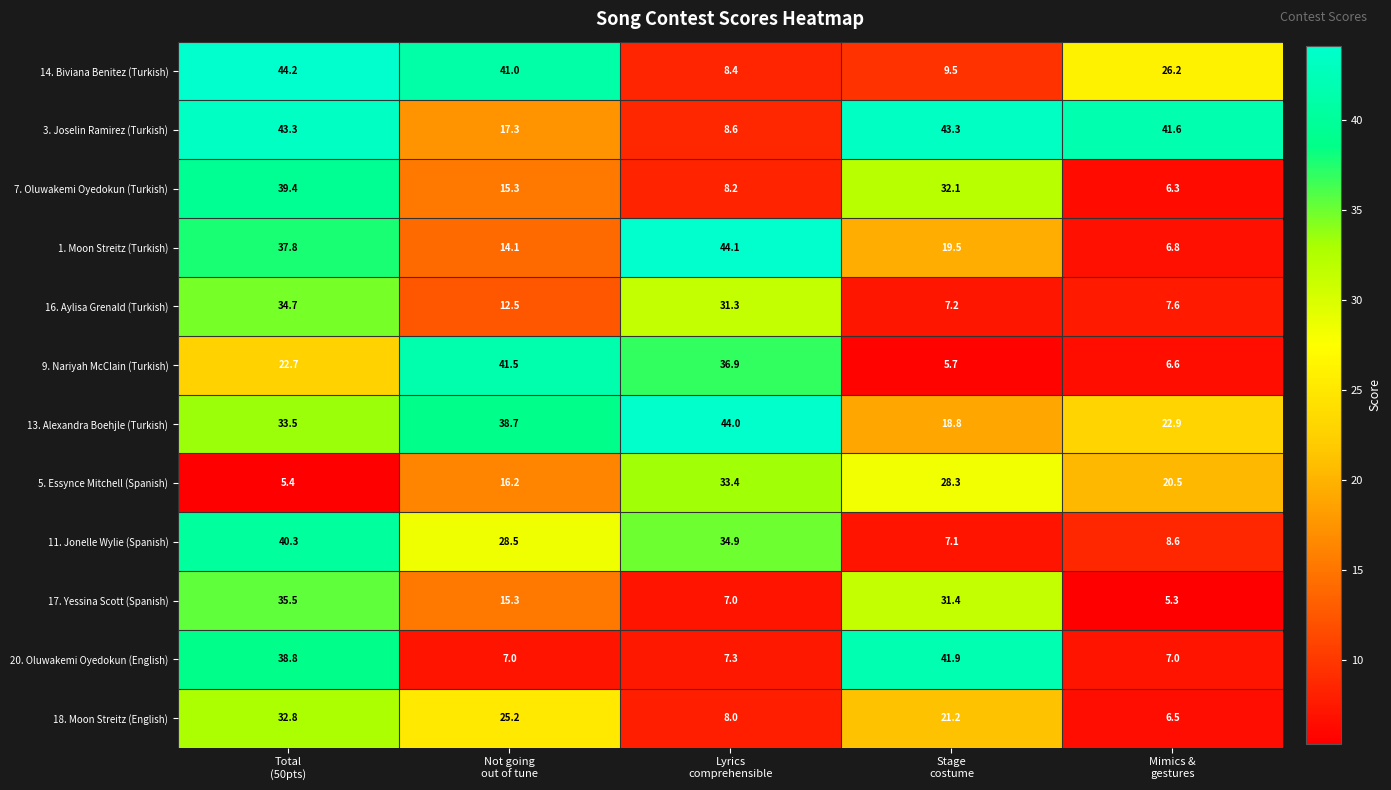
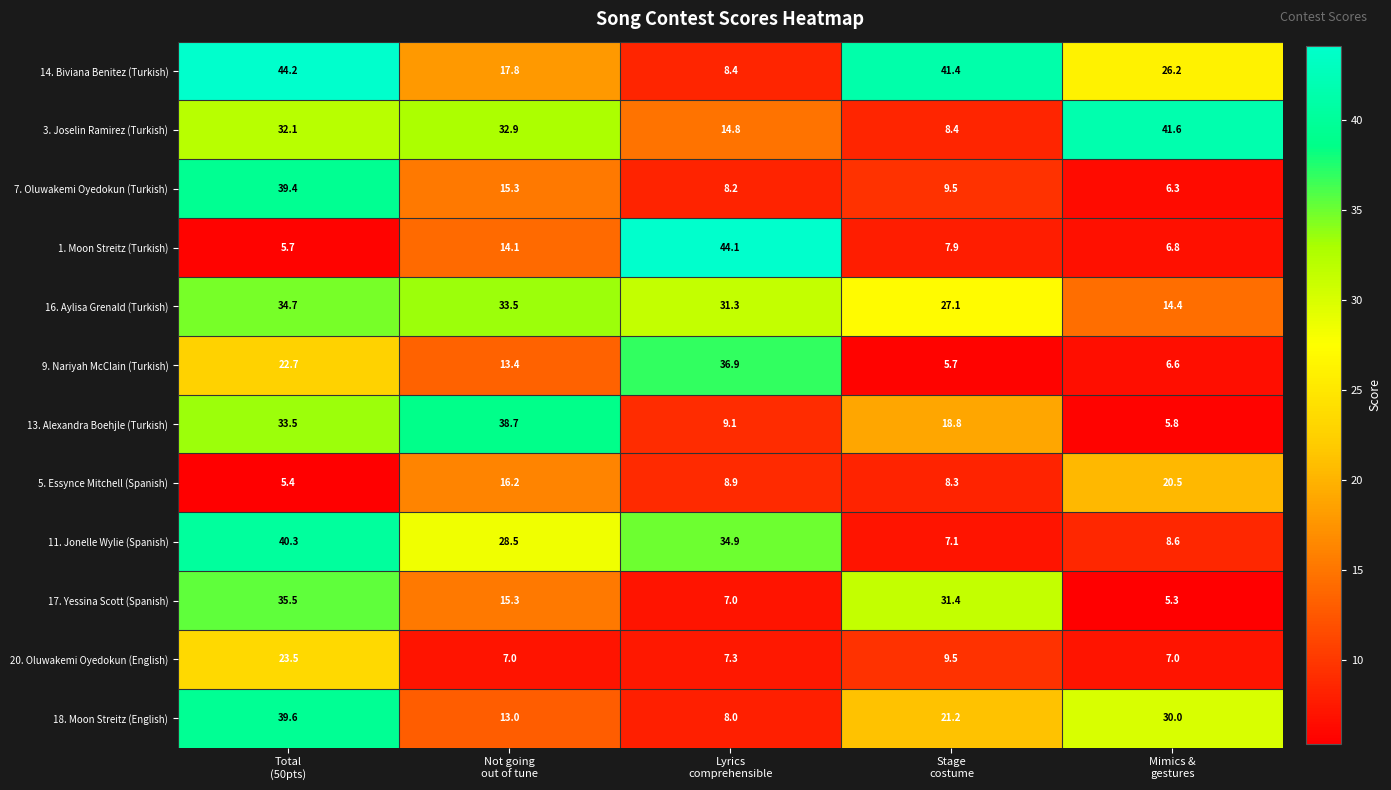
14. Biviana Benitez (Turkish), Not going out of tune: 41.0 -> 17.8
14. Biviana Benitez (Turkish), Stage costume: 9.5 -> 41.4
3. Joselin Ramirez (Turkish), Total (50pts): 43.3 -> 32.1
3. Joselin Ramirez (Turkish), Not going out of tune: 17.3 -> 32.9
3. Joselin Ramirez (Turkish), Lyrics comprehensible: 8.6 -> 14.8
3. Joselin Ramirez (Turkish), Stage costume: 43.3 -> 8.4
7. Oluwakemi Oyedokun (Turkish), Stage costume: 32.1 -> 9.5
1. Moon Streitz (Turkish), Total (50pts): 37.8 -> 5.7
1. Moon Streitz (Turkish), Stage costume: 19.5 -> 7.9
16. Aylisa Grenald (Turkish), Not going out of tune: 12.5 -> 33.5
16. Aylisa Grenald (Turkish), Stage costume: 7.2 -> 27.1
16. Aylisa Grenald (Turkish), Mimics & gestures: 7.6 -> 14.4
9. Nariyah McClain (Turkish), Not going out of tune: 41.5 -> 13.4
13. Alexandra Boehjle (Turkish), Lyrics comprehensible: 44.0 -> 9.1
13. Alexandra Boehjle (Turkish), Mimics & gestures: 22.9 -> 5.8
5. Essynce Mitchell (Spanish), Lyrics comprehensible: 33.4 -> 8.9
5. Essynce Mitchell (Spanish), Stage costume: 28.3 -> 8.3
20. Oluwakemi Oyedokun (English), Total (50pts): 38.8 -> 23.5
20. Oluwakemi Oyedokun (English), Stage costume: 41.9 -> 9.5
18. Moon Streitz (English), Total (50pts): 32.8 -> 39.6
18. Moon Streitz (English), Not going out of tune: 25.2 -> 13.0
18. Moon Streitz (English), Mimics & gestures: 6.5 -> 30.0
